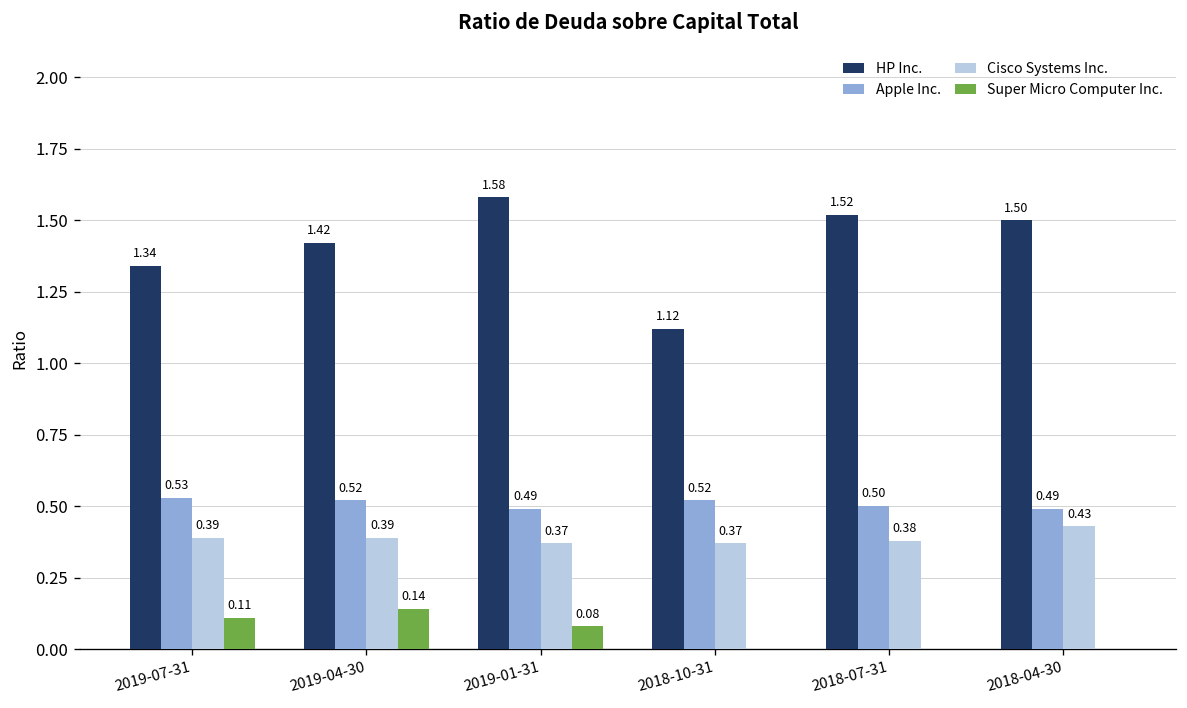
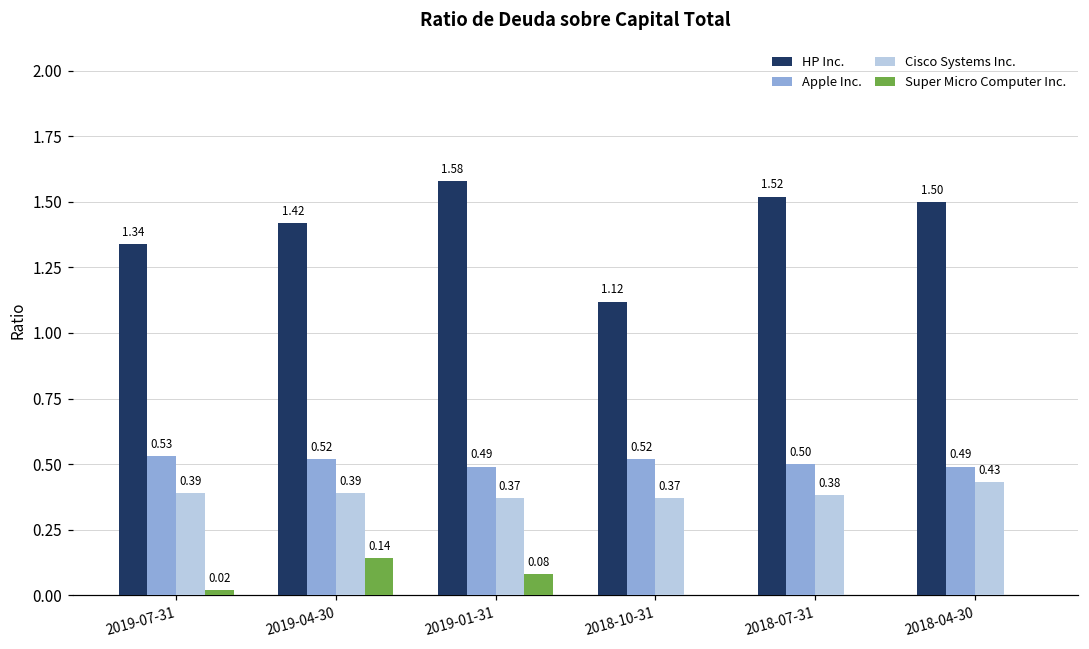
Super Micro Computer Inc., 2019-07-31: 0.11 -> 0.02
